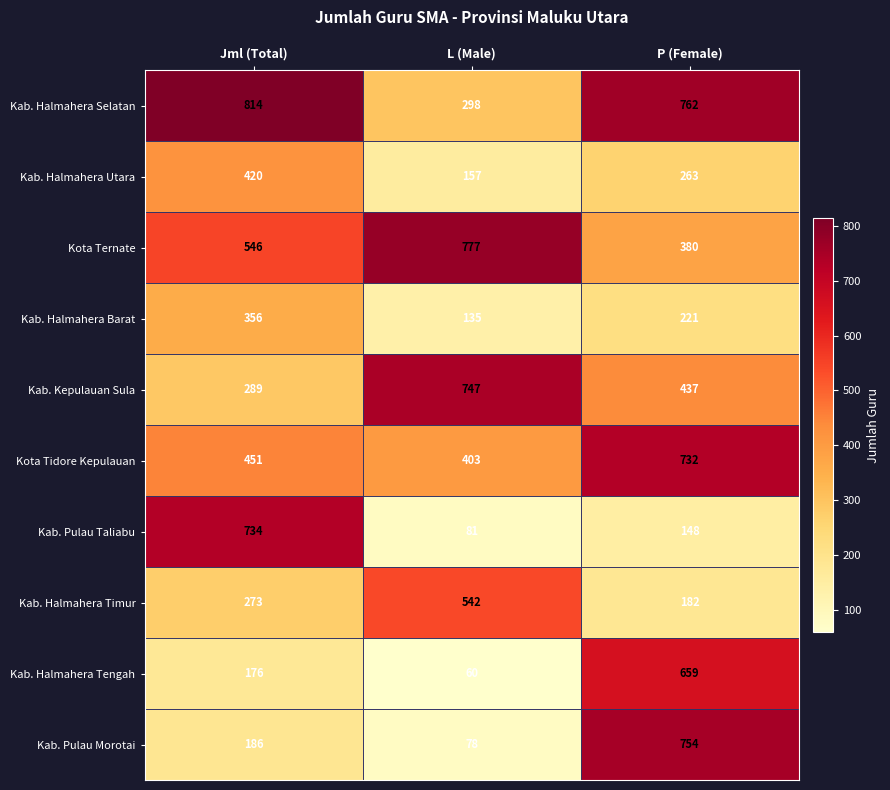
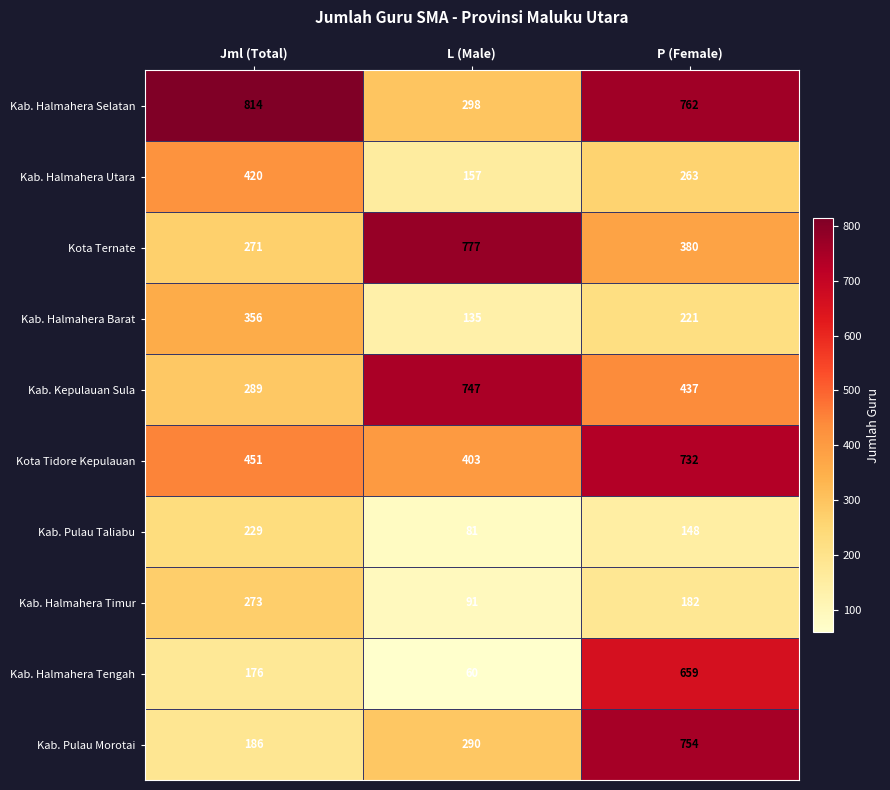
Kota Ternate, Jml (Total): 546 -> 271
Kab. Pulau Taliabu, Jml (Total): 734 -> 229
Kab. Halmahera Timur, L (Male): 542 -> 91
Kab. Pulau Morotai, L (Male): 78 -> 290
